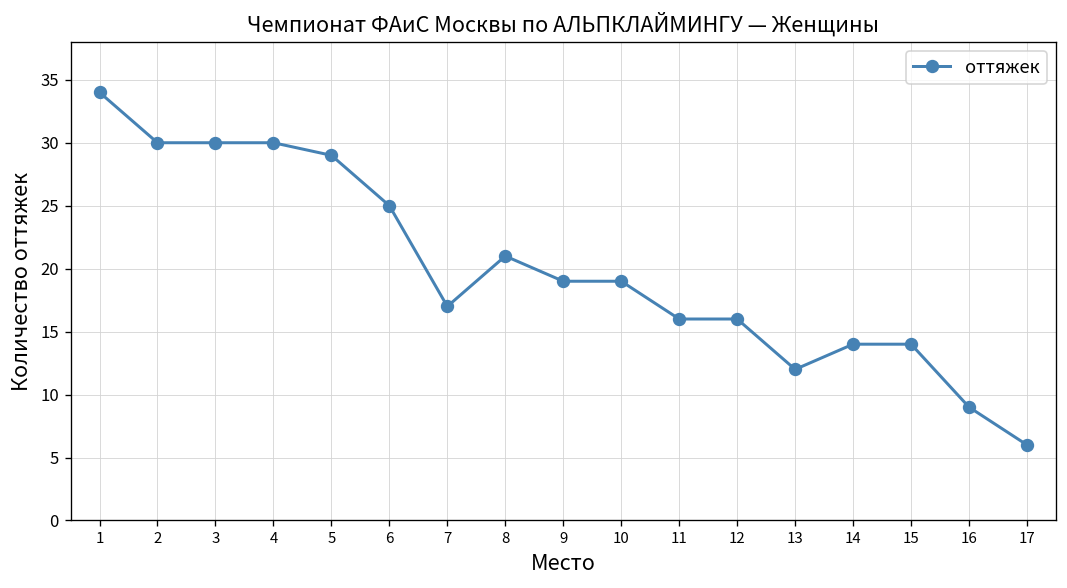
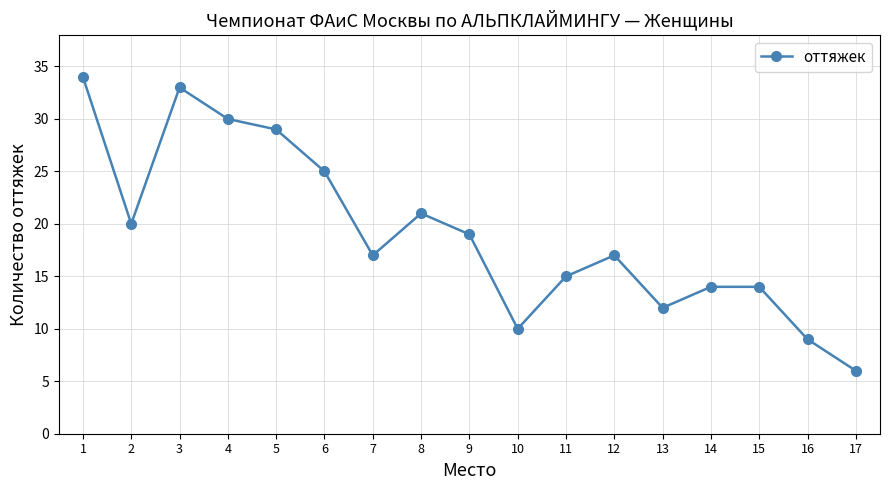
2: 30 -> 20
3: 30 -> 33
10: 19 -> 10
11: 16 -> 15
12: 16 -> 17
